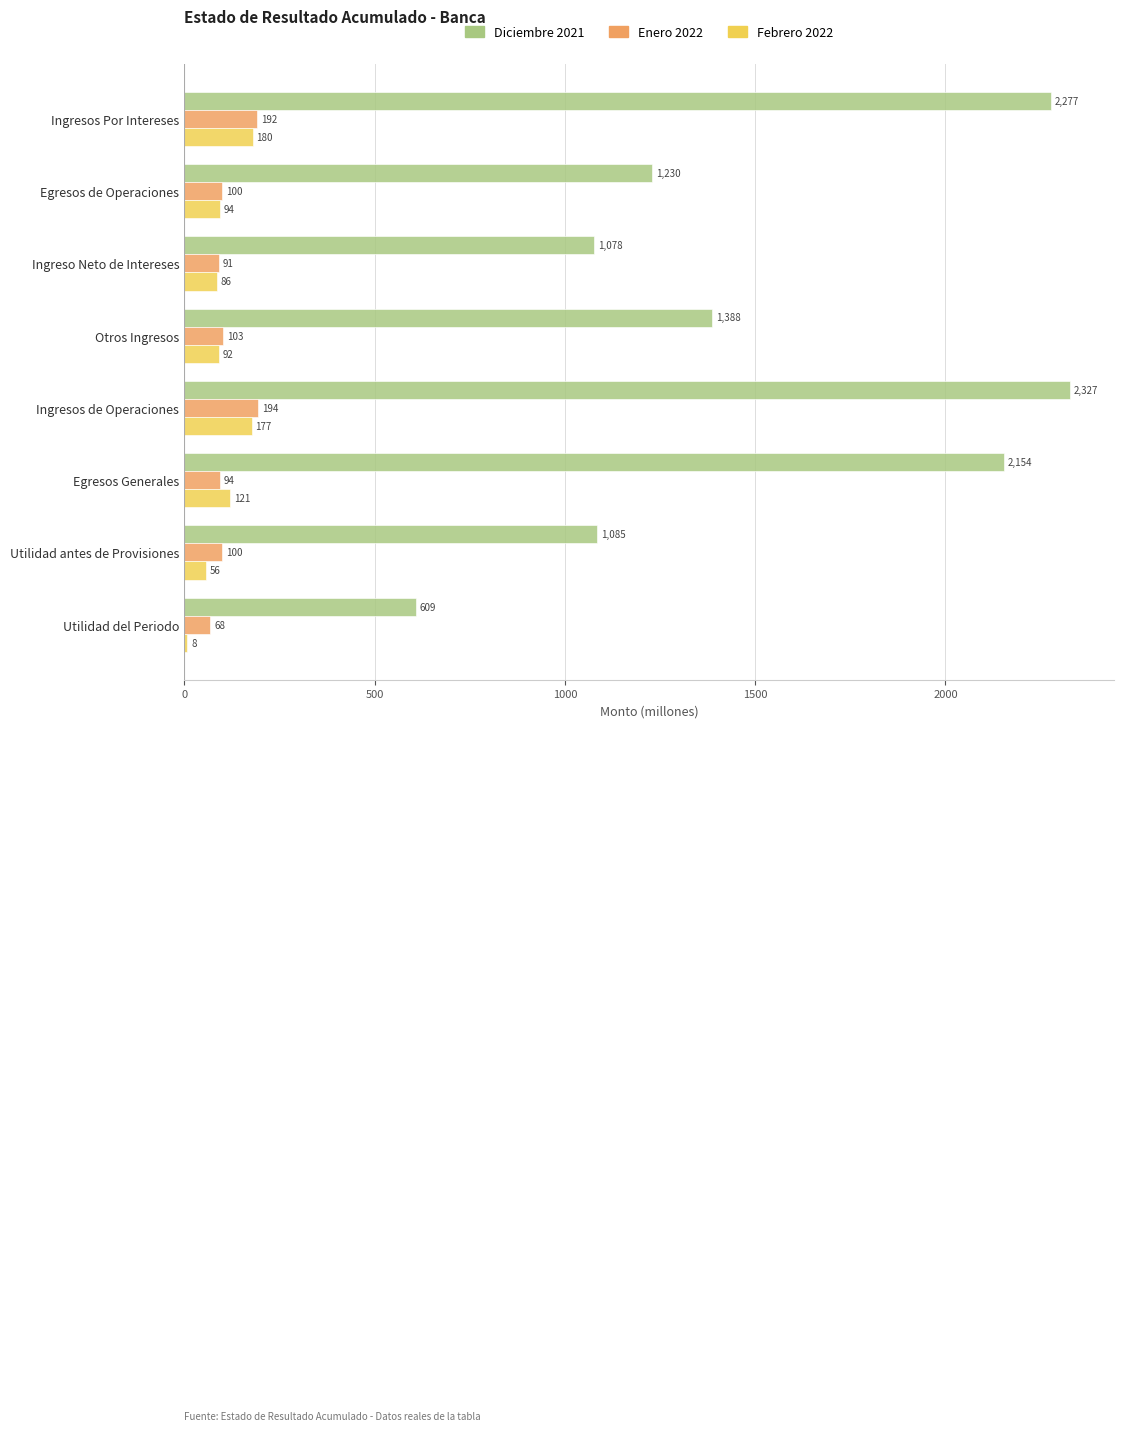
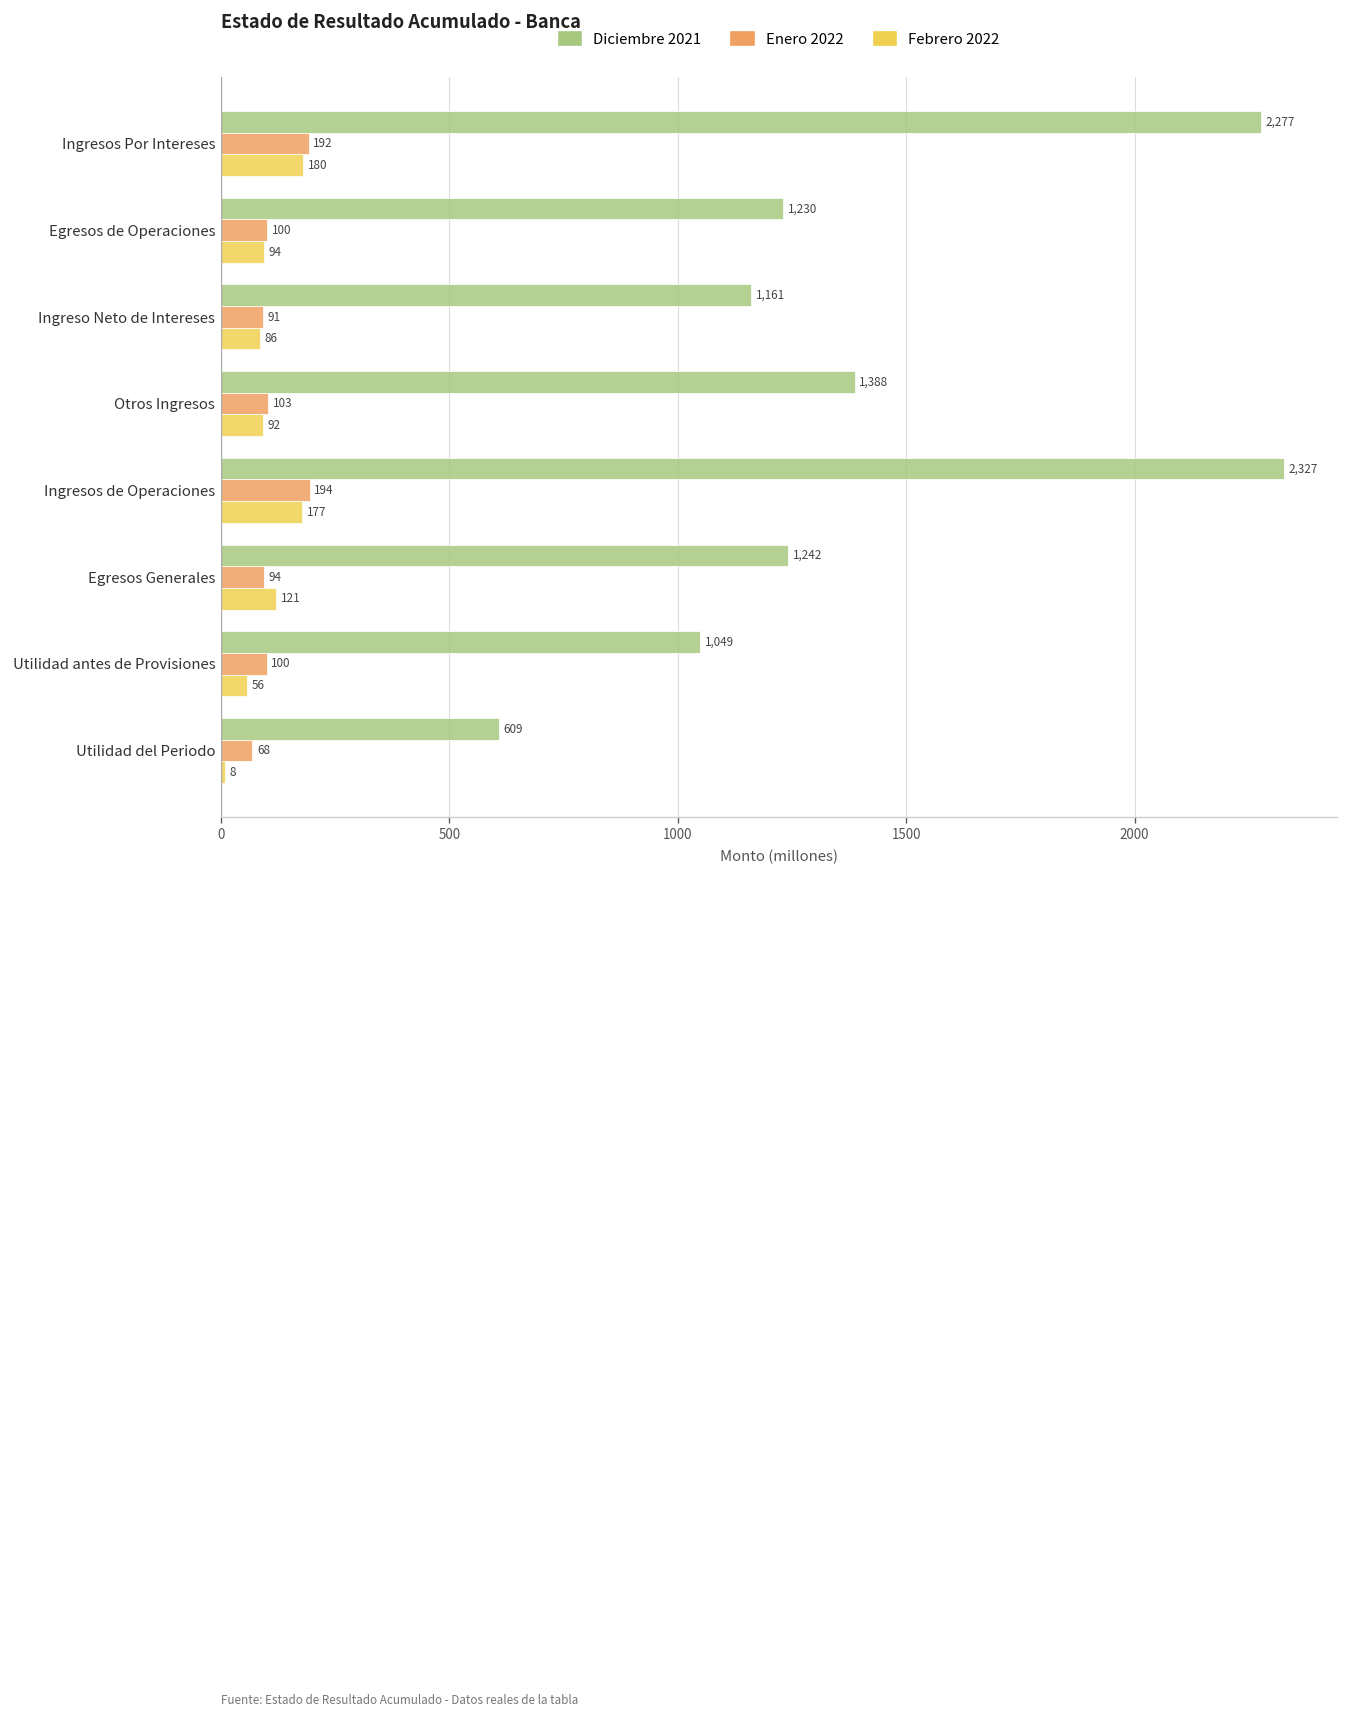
Diciembre 2021, Ingreso Neto de Intereses: 1,078 -> 1,161
Diciembre 2021, Egresos Generales: 2,154 -> 1,242
Diciembre 2021, Utilidad antes de Provisiones: 1,085 -> 1,049
